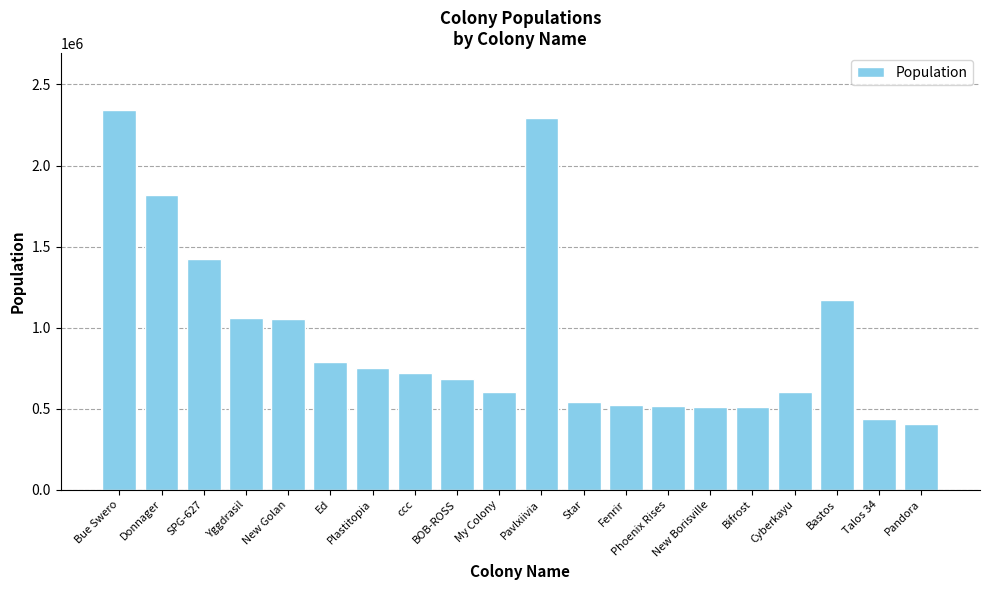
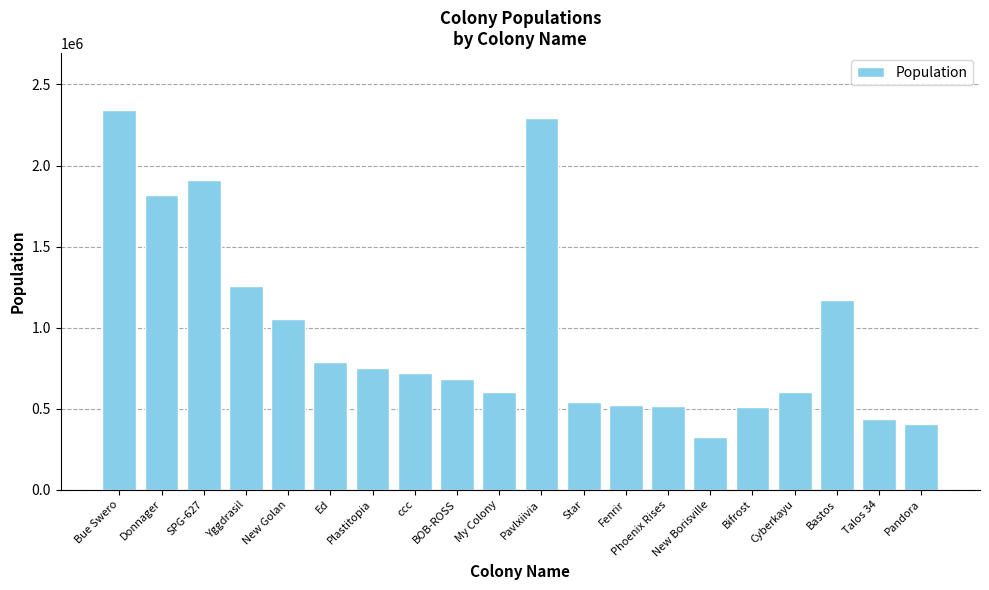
SPG-627: 1420000 -> 1910000
Yggdrasil: 1060000 -> 1260000
New Borisville: 510000 -> 330000
